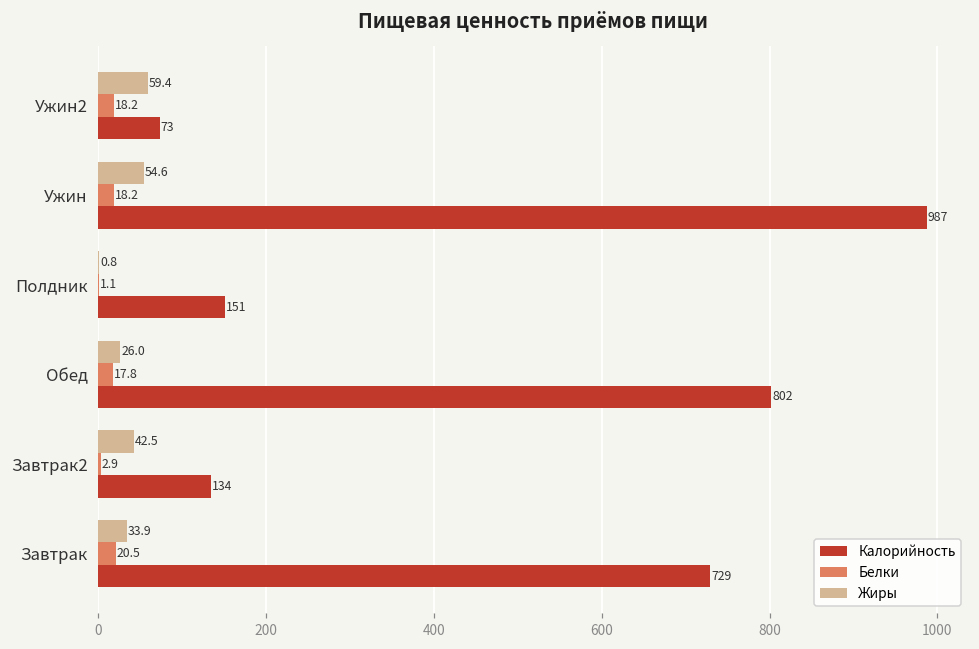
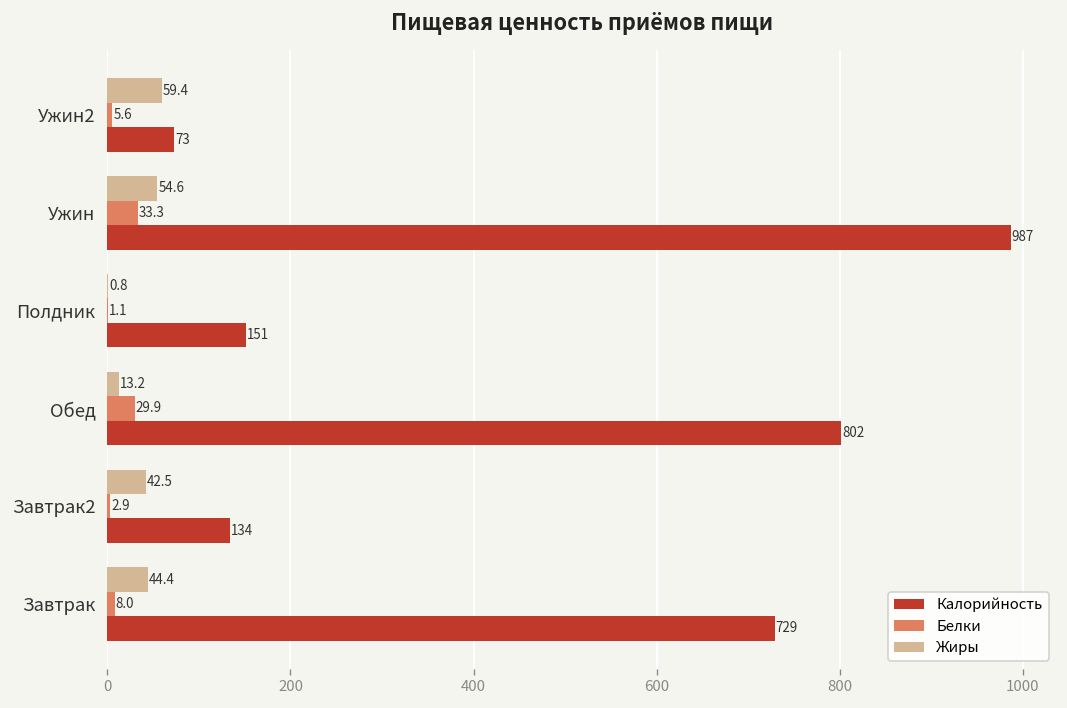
Белки, Ужин2: 18.2 -> 5.6
Белки, Ужин: 18.2 -> 33.3
Жиры, Обед: 26.0 -> 13.2
Белки, Обед: 17.8 -> 29.9
Жиры, Завтрак: 33.9 -> 44.4
Белки, Завтрак: 20.5 -> 8.0
